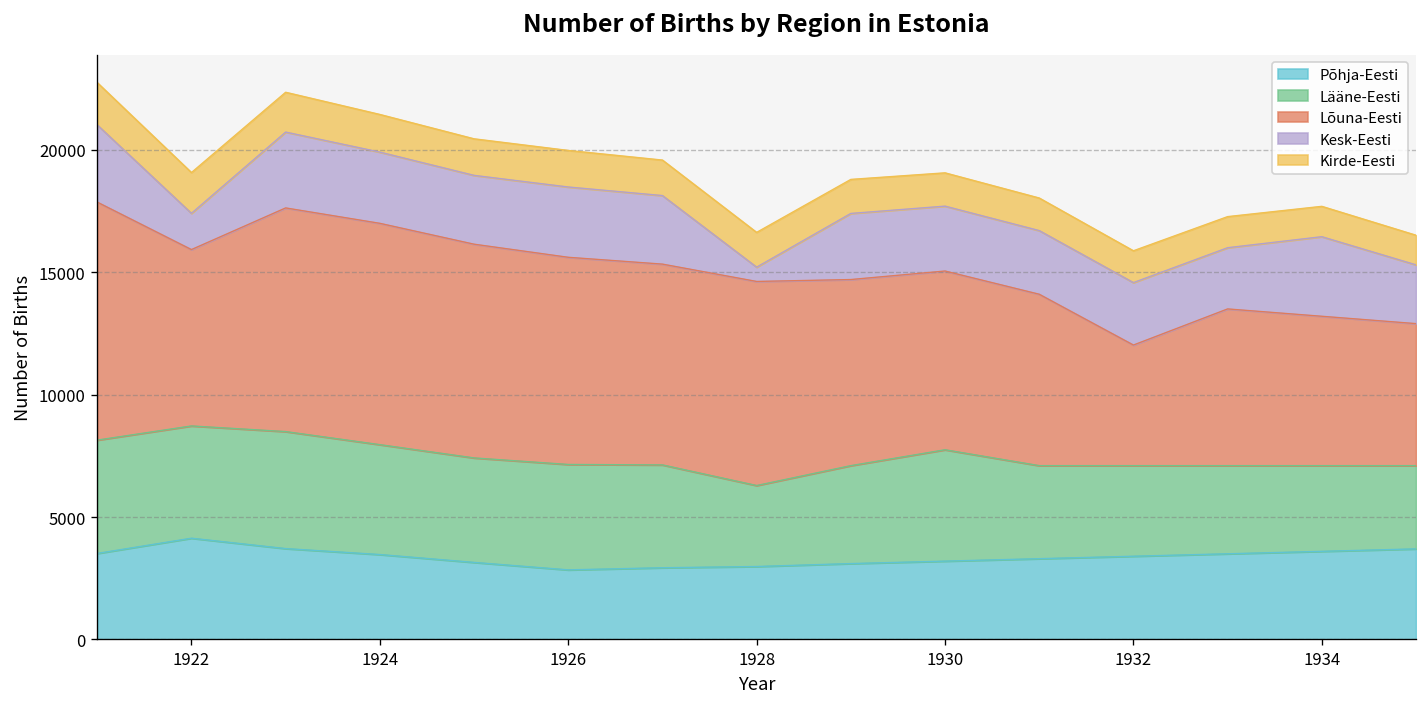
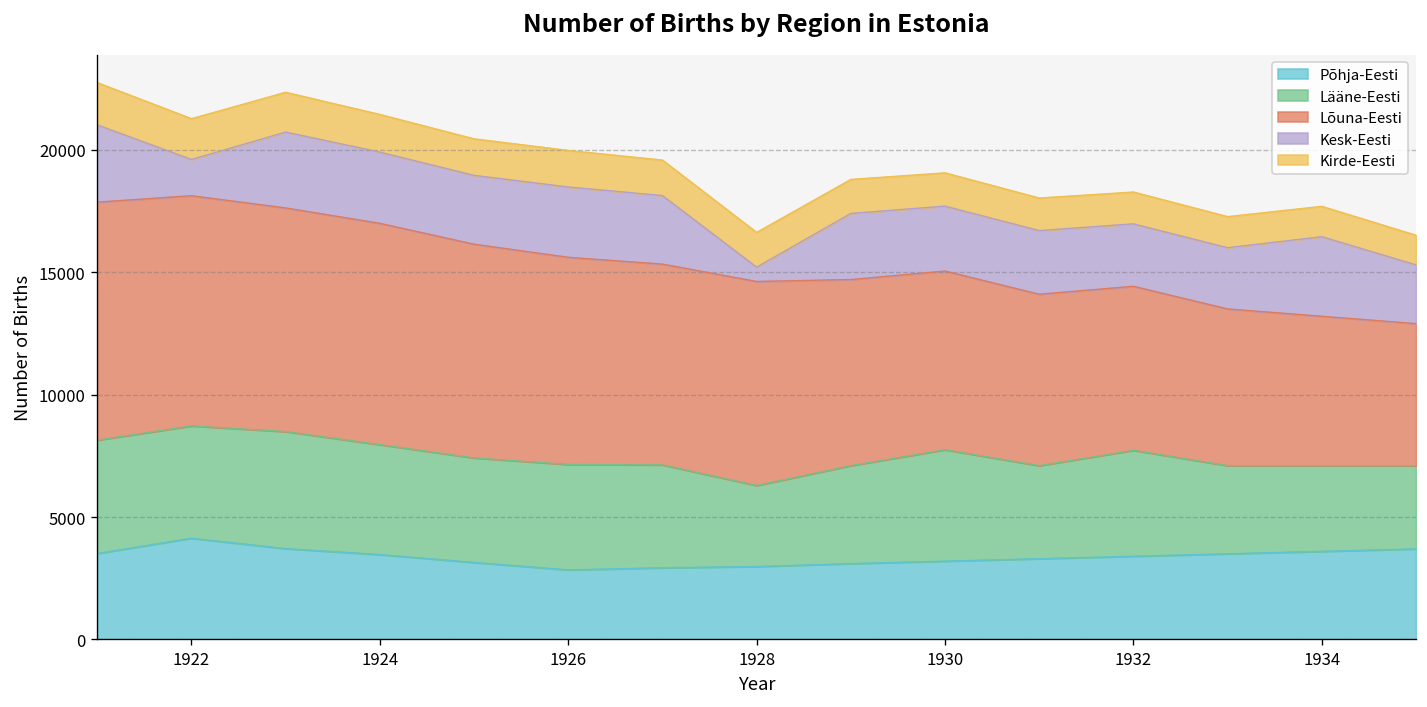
Lõuna-Eesti, 1922: 7200 -> 9400
Lääne-Eesti, 1932: 3700 -> 4300
Lõuna-Eesti, 1932: 4900 -> 6700
